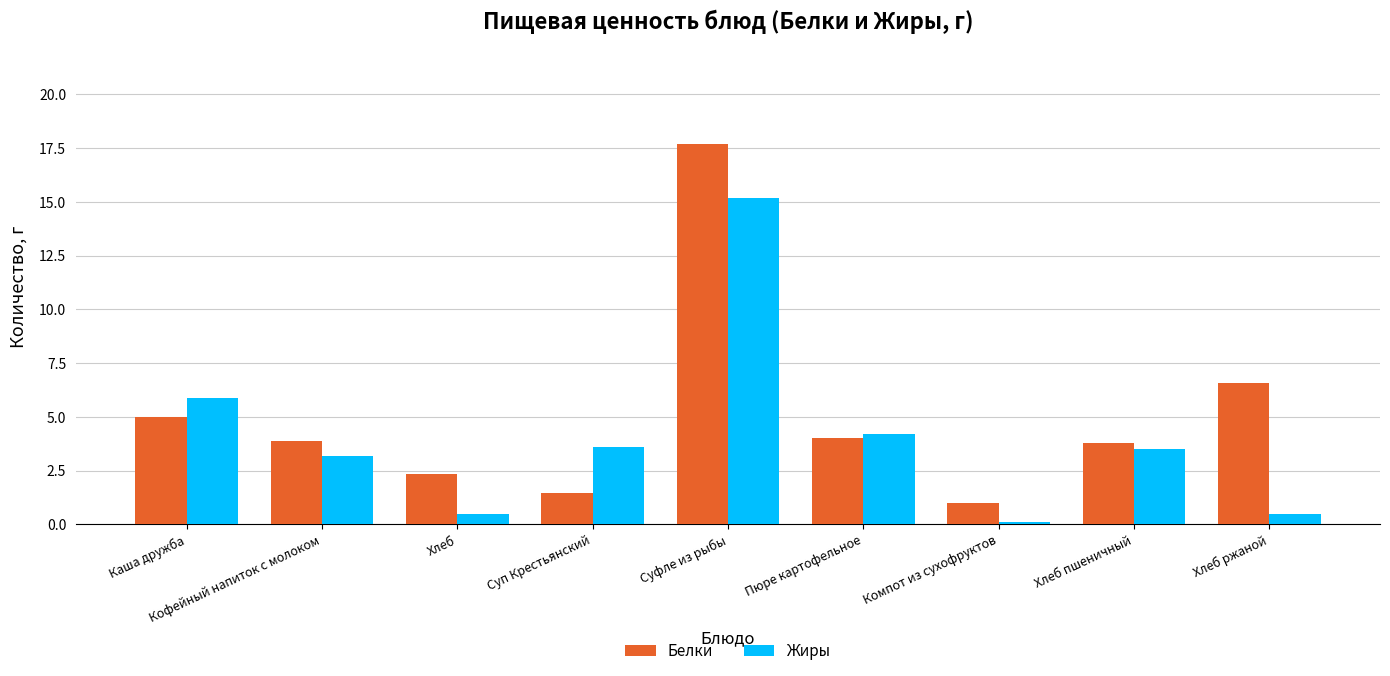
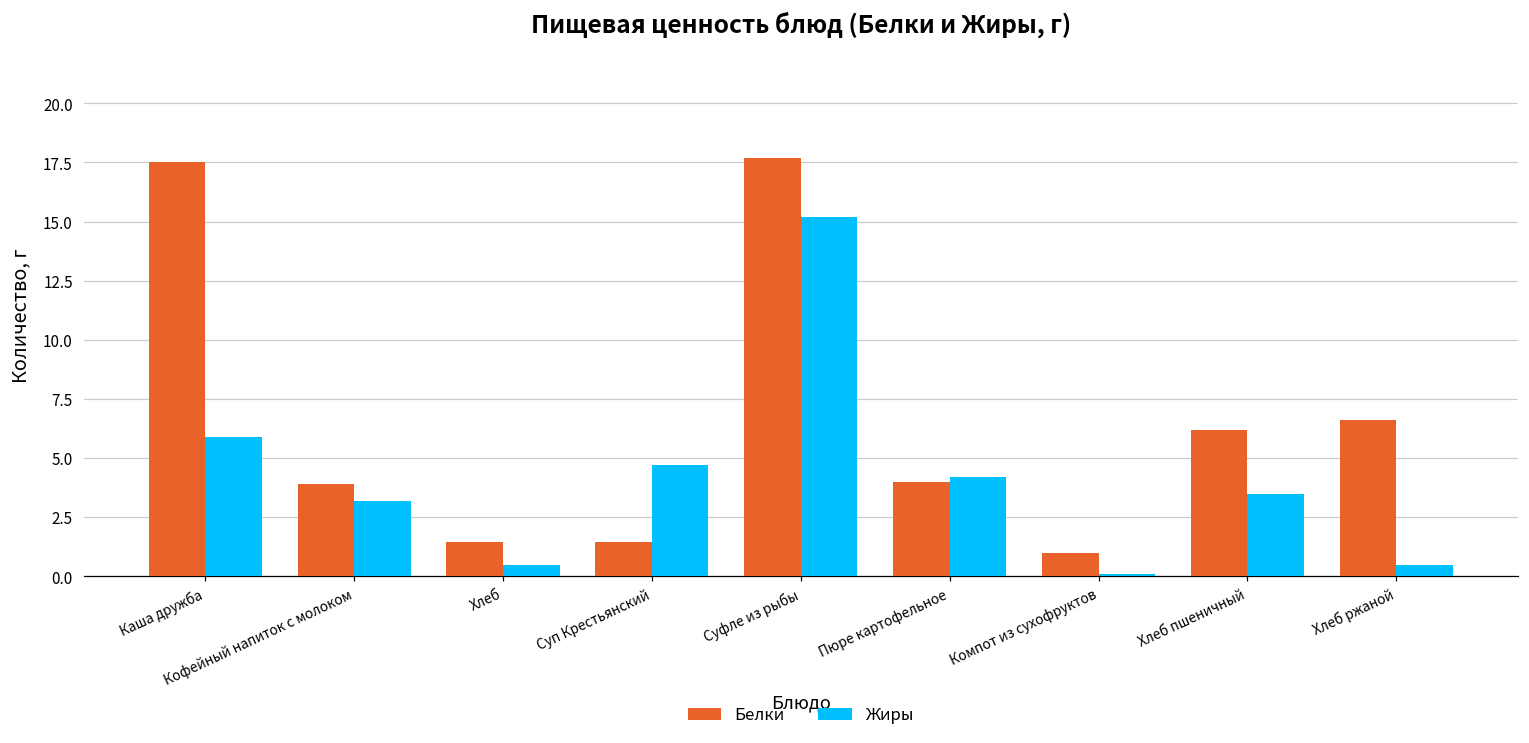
Белки, Каша дружба: 5.0 -> 17.5
Белки, Хлеб: 2.3 -> 1.4
Жиры, Суп Крестьянский: 3.6 -> 4.7
Белки, Хлеб пшеничный: 3.8 -> 6.2
